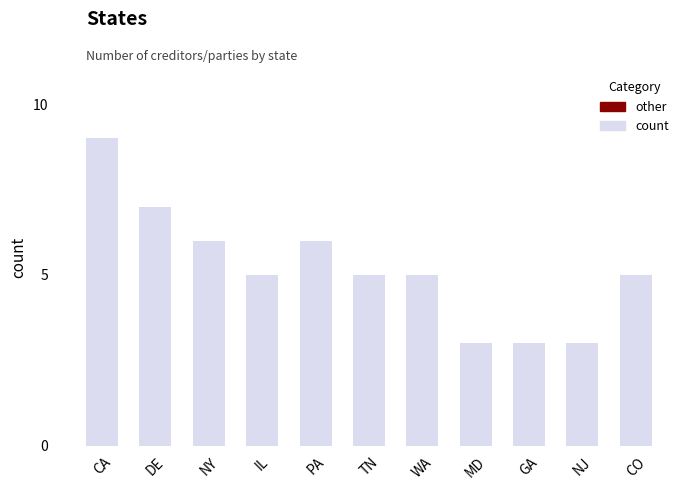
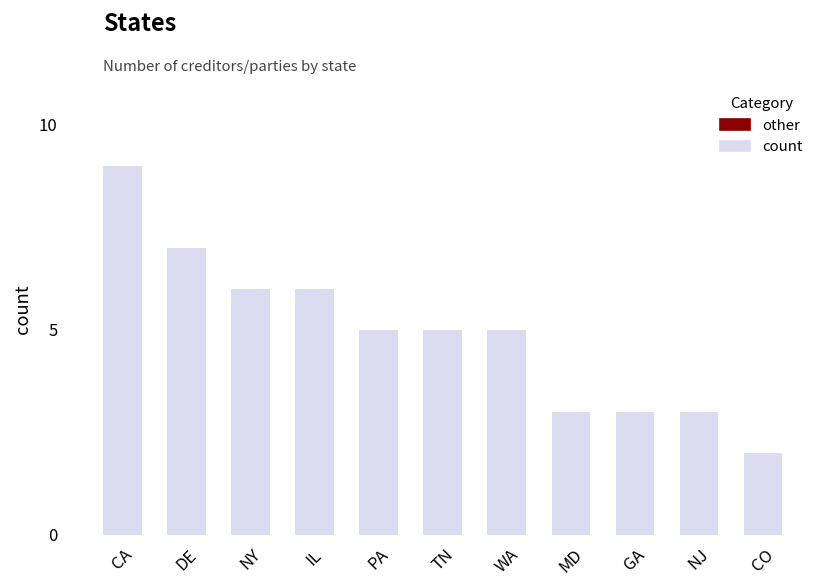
IL: 5 -> 6
PA: 6 -> 5
CO: 5 -> 2
